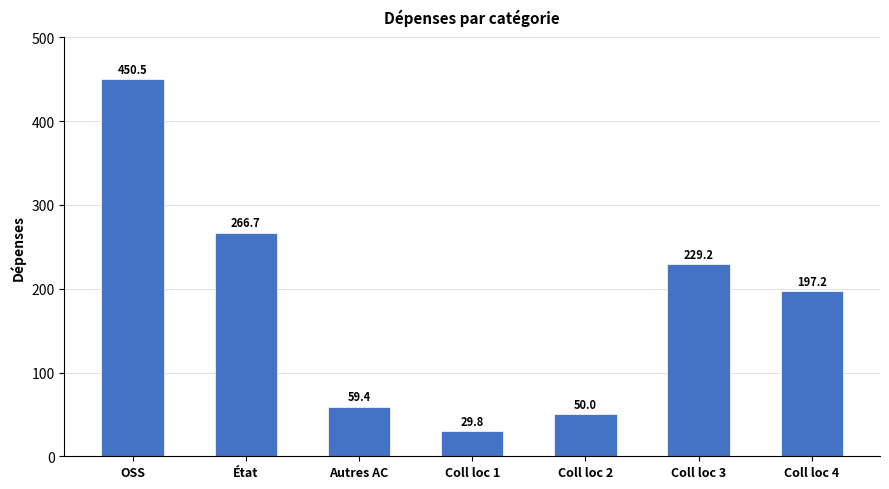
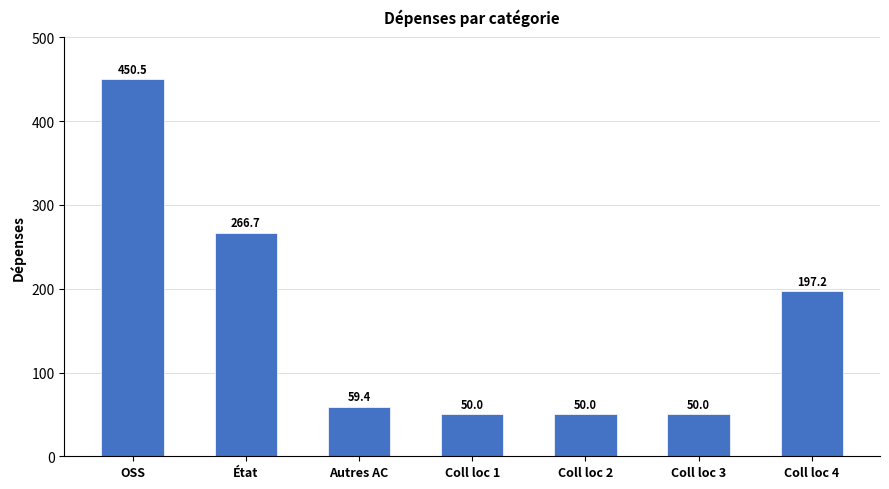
Coll loc 1: 29.8 -> 50.0
Coll loc 3: 229.2 -> 50.0
